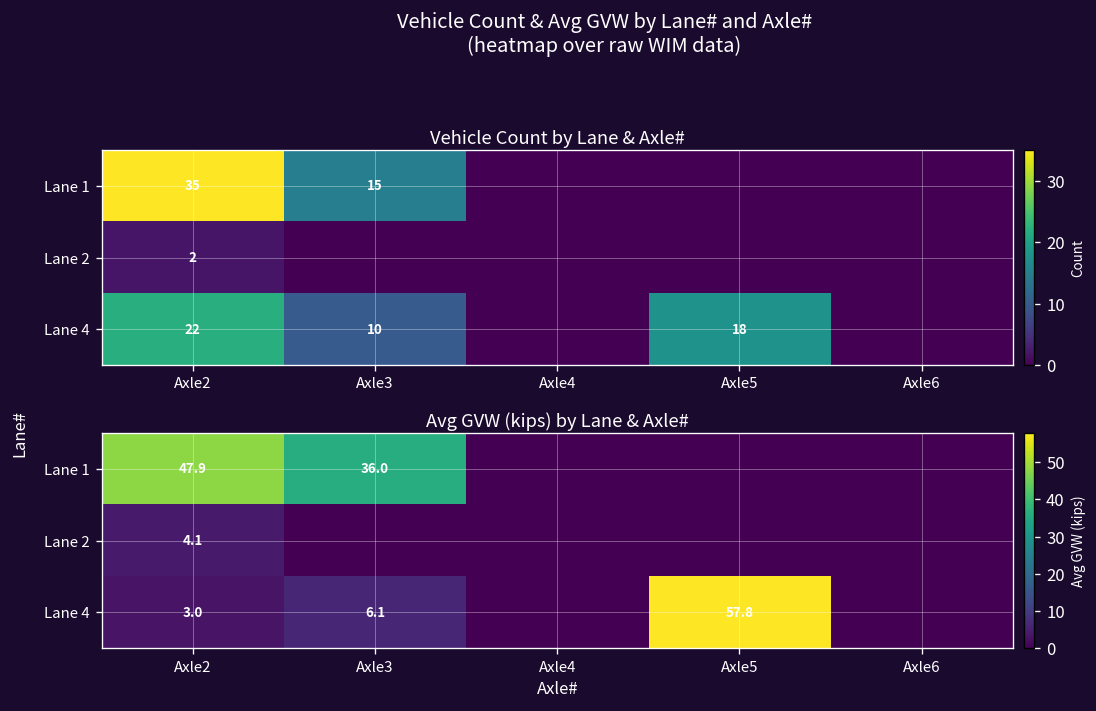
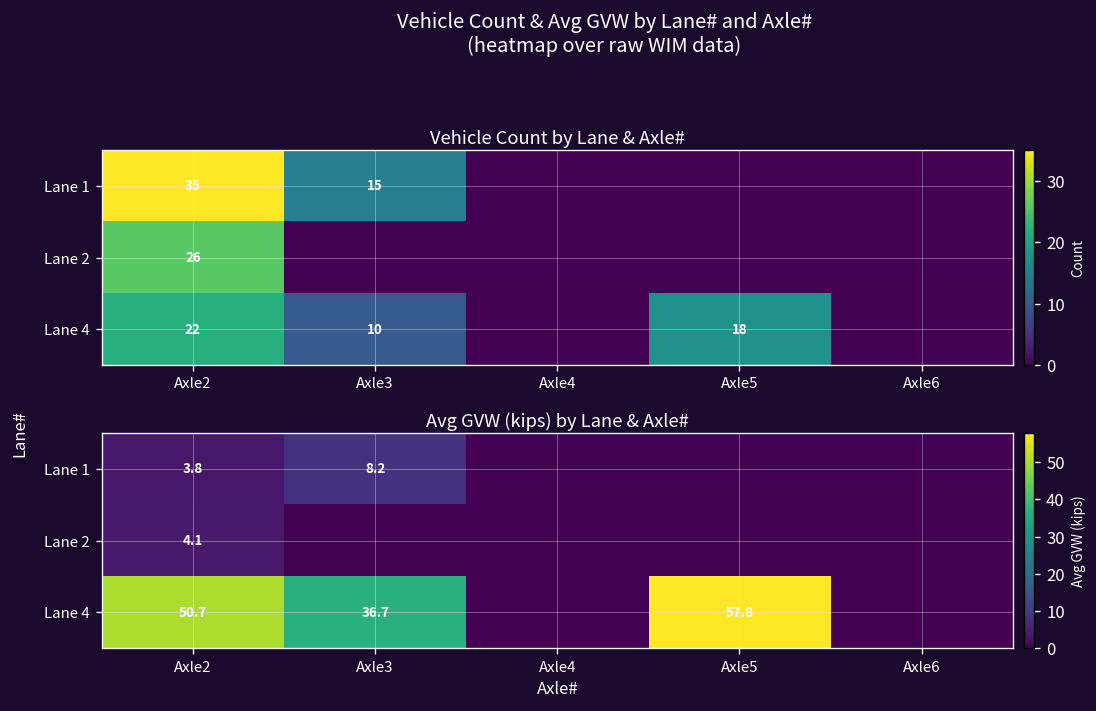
Vehicle Count by Lane & Axle#, Lane 2, Axle2: 2 -> 26
Avg GVW (kips) by Lane & Axle#, Lane 1, Axle2: 47.9 -> 3.8
Avg GVW (kips) by Lane & Axle#, Lane 1, Axle3: 36.0 -> 8.2
Avg GVW (kips) by Lane & Axle#, Lane 4, Axle2: 3.0 -> 50.7
Avg GVW (kips) by Lane & Axle#, Lane 4, Axle3: 6.1 -> 36.7
